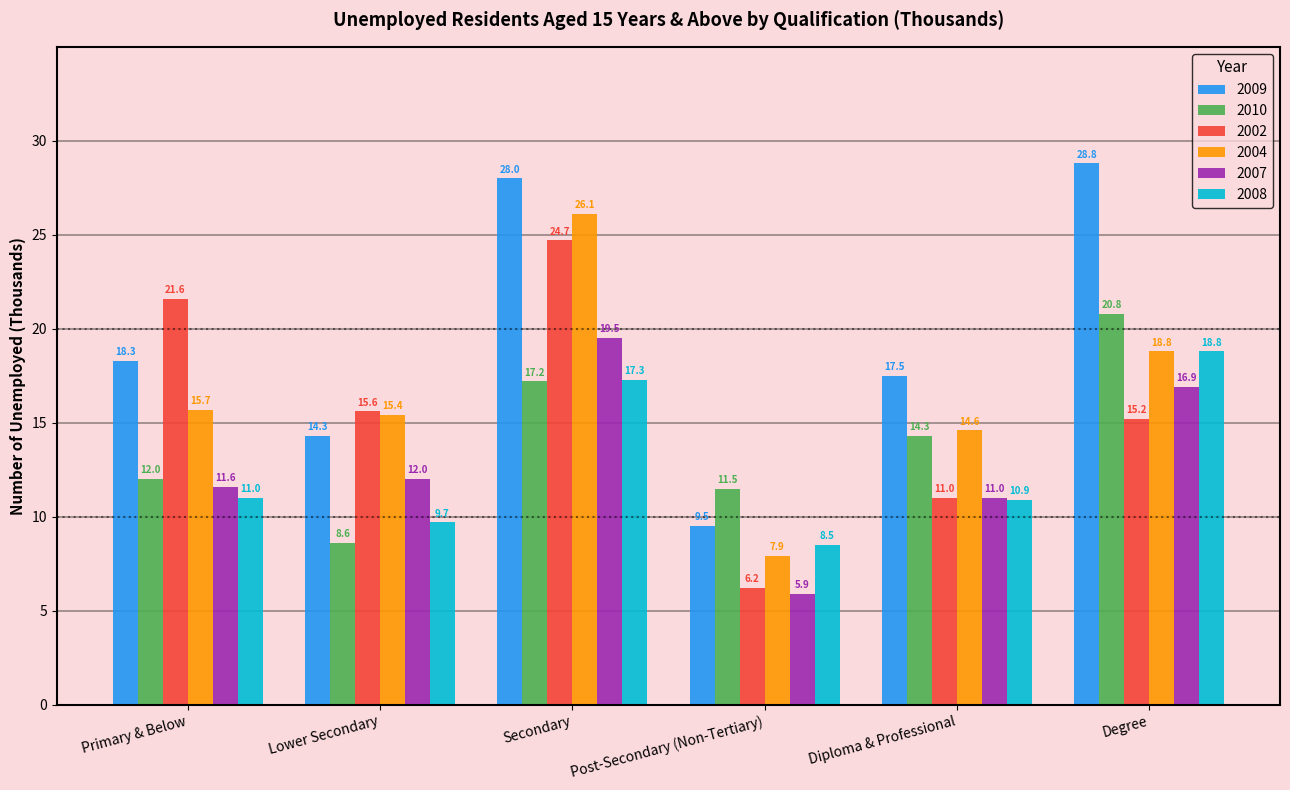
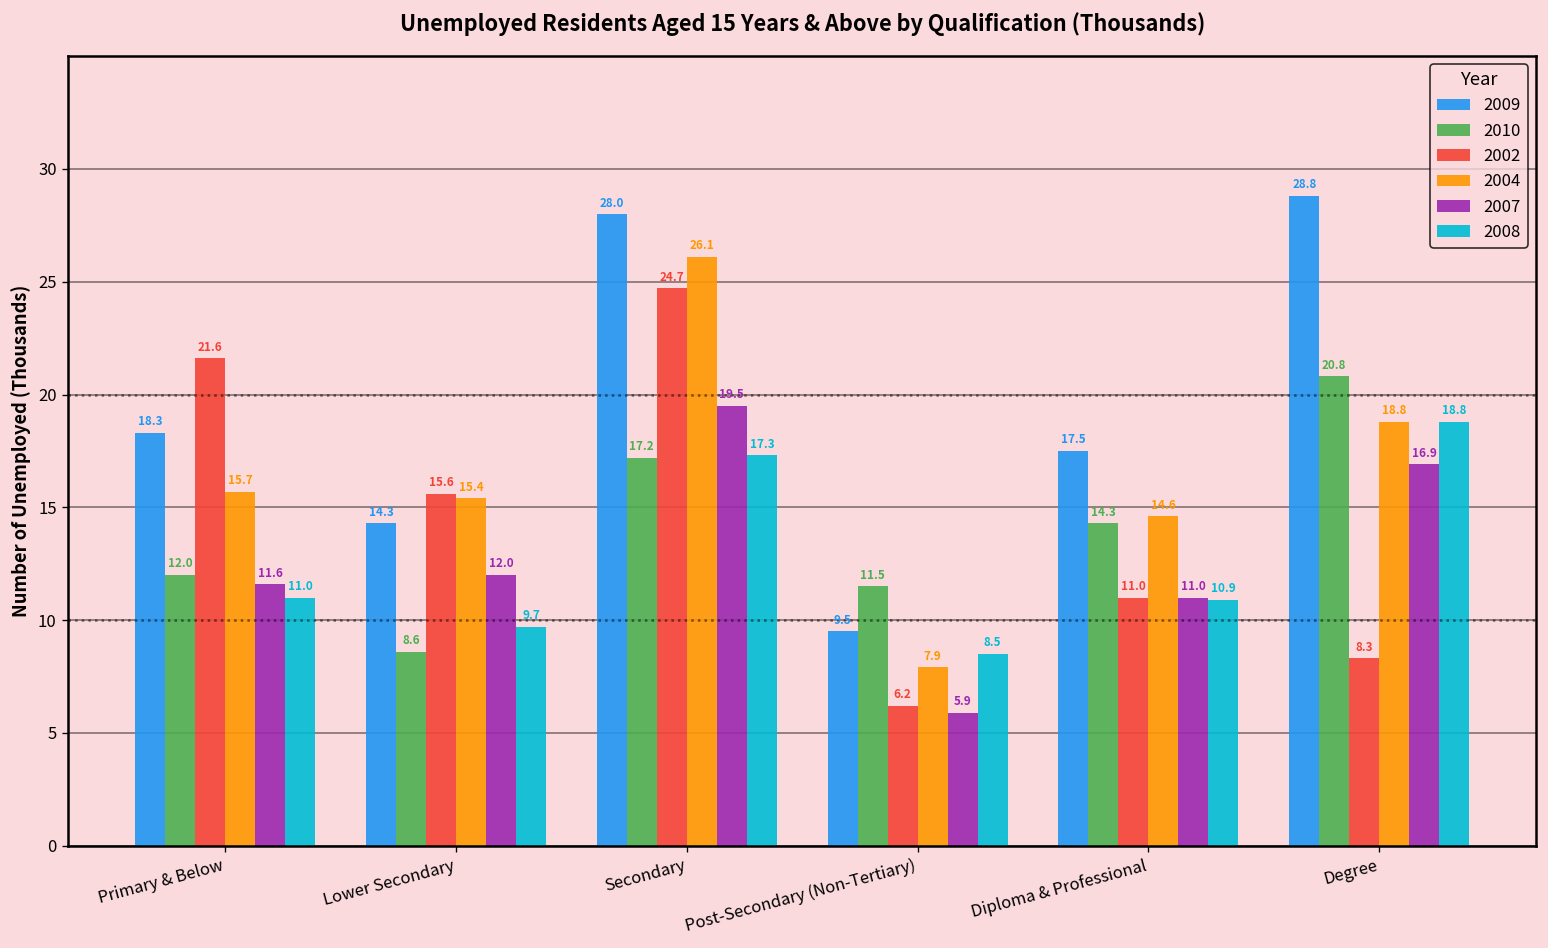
2002, Degree: 15.2 -> 8.3
